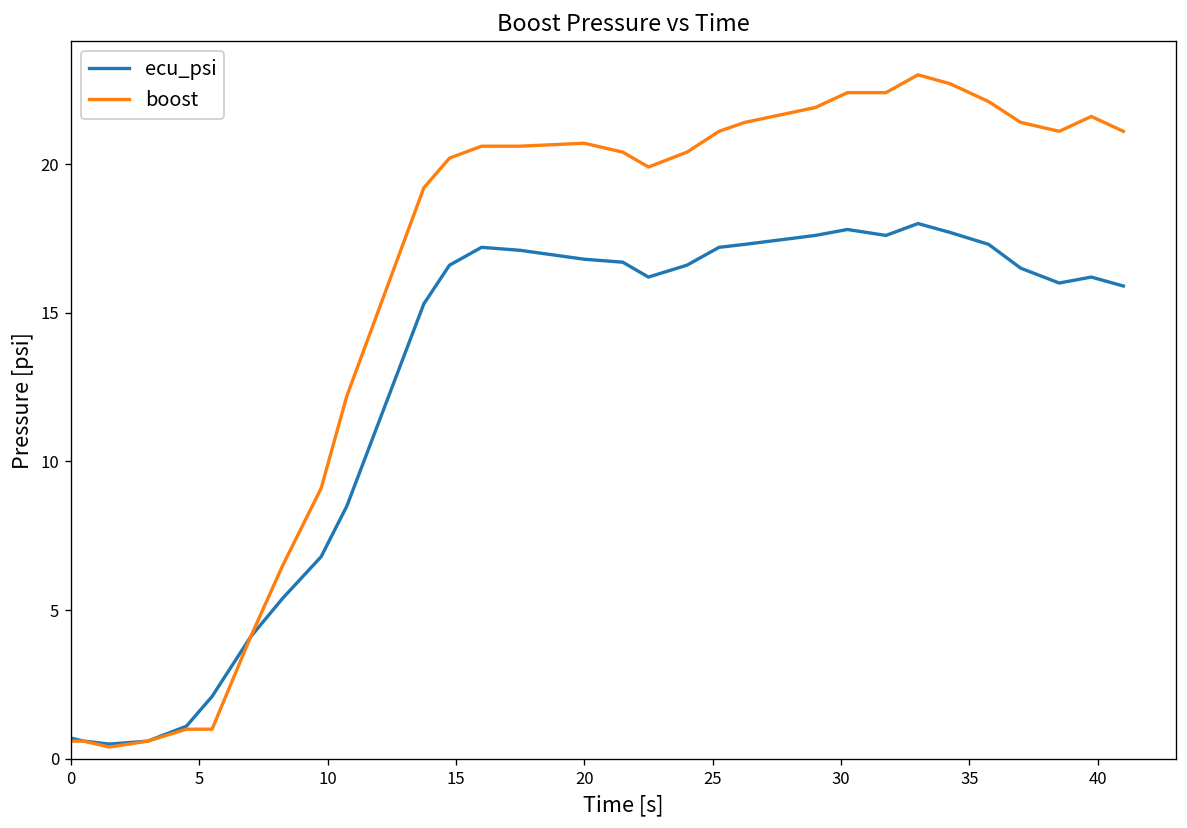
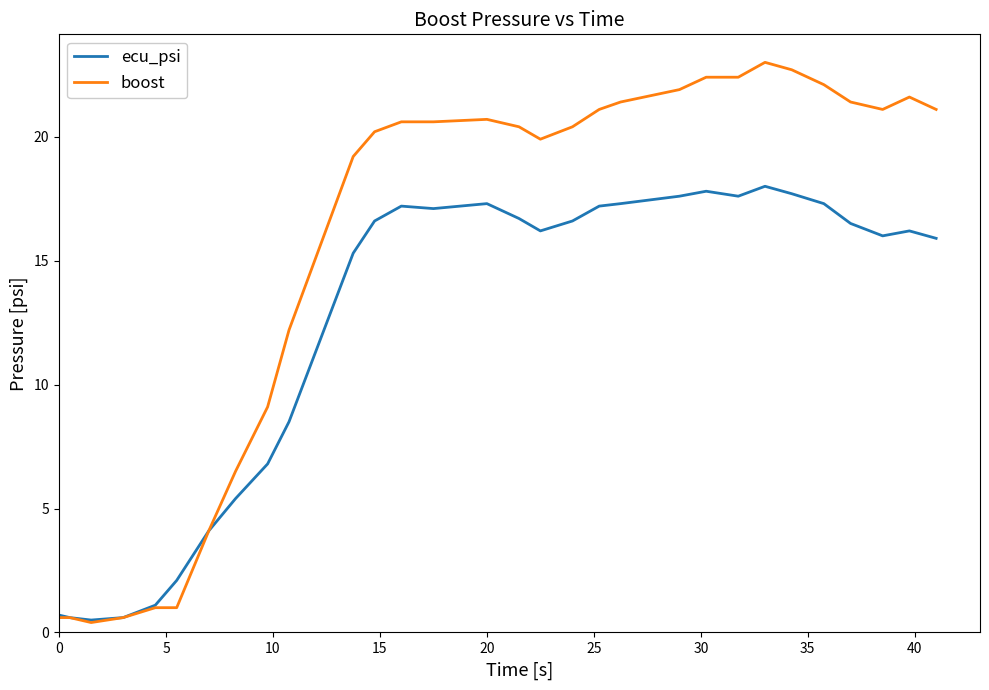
ecu_psi, 20: 16.8 -> 17.3
